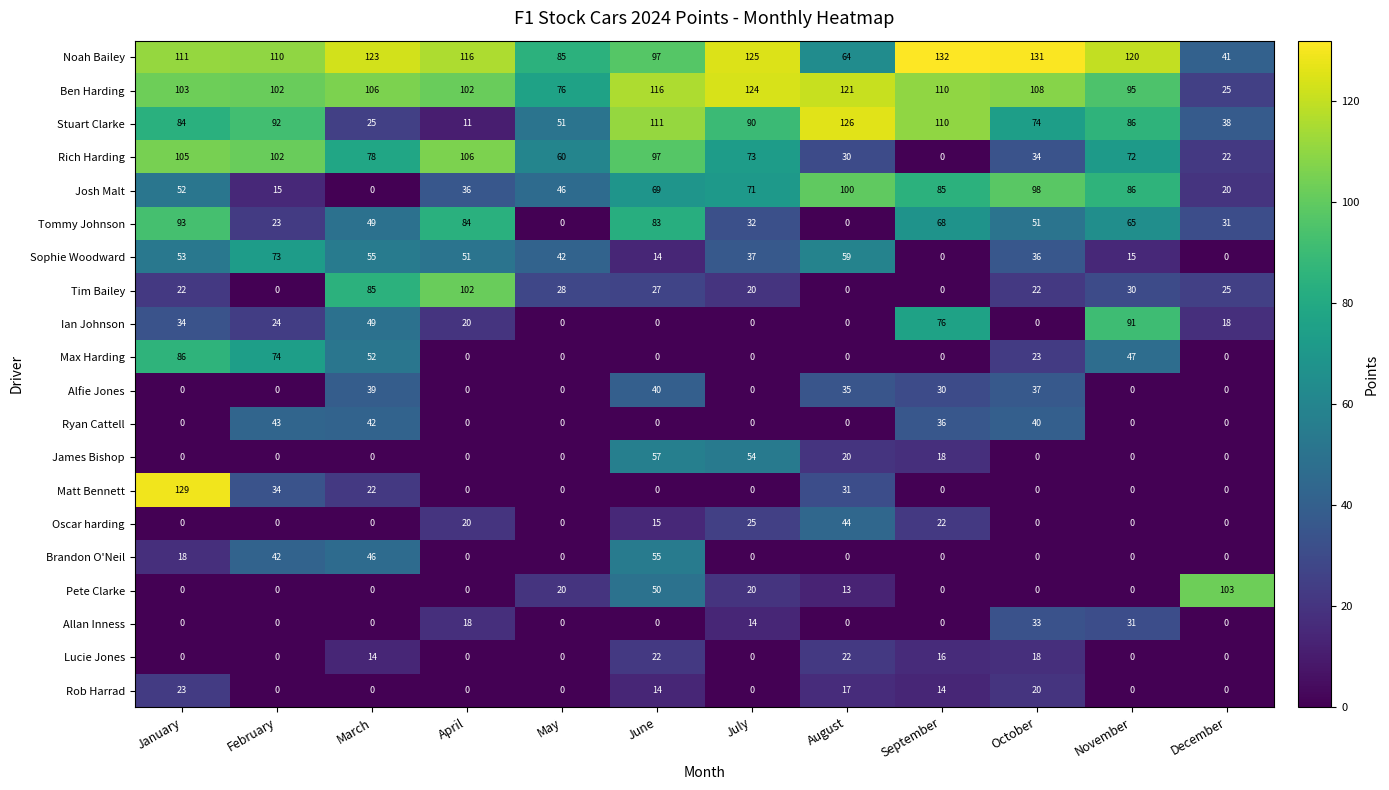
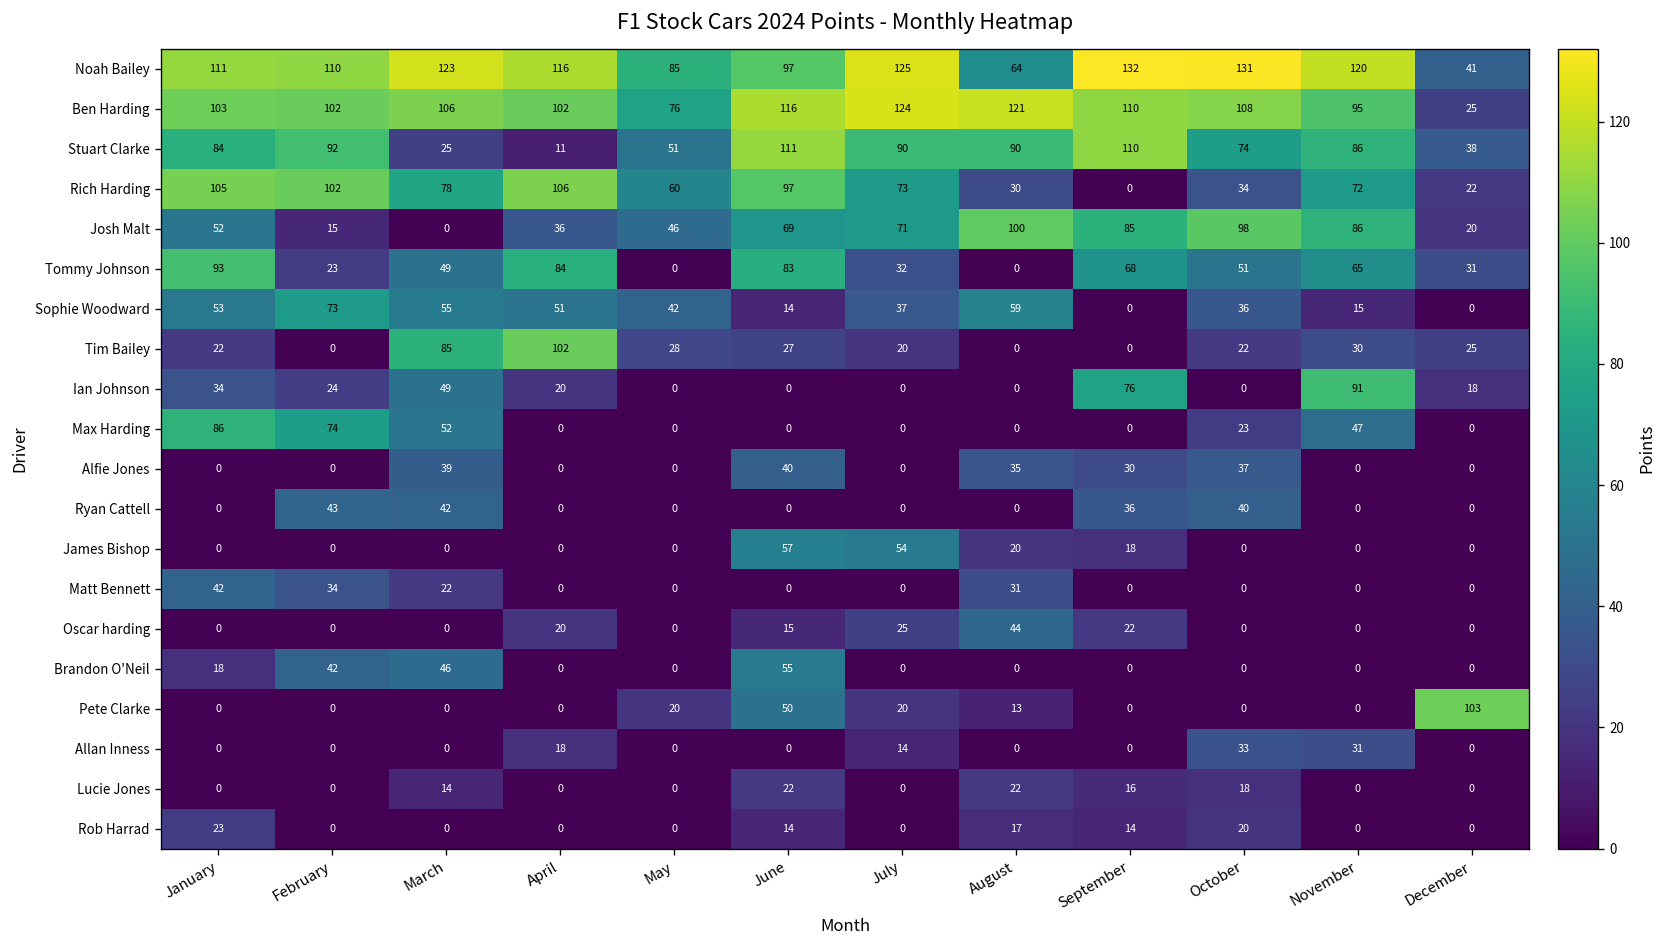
Stuart Clarke, August: 126 -> 90
Matt Bennett, January: 129 -> 42
